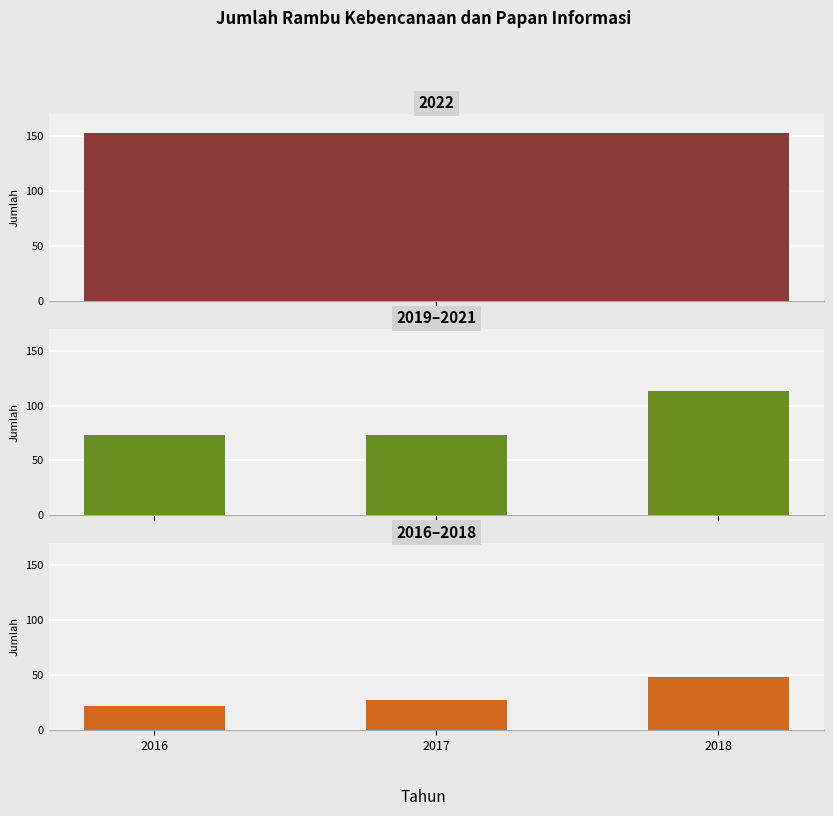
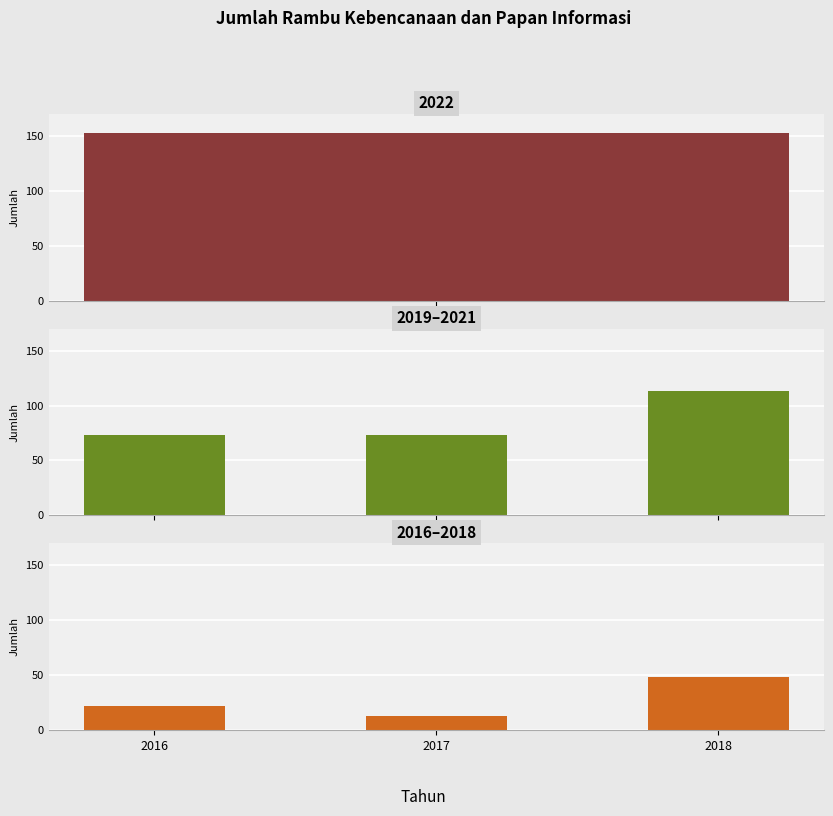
2016–2018, 2017: 27 -> 13
